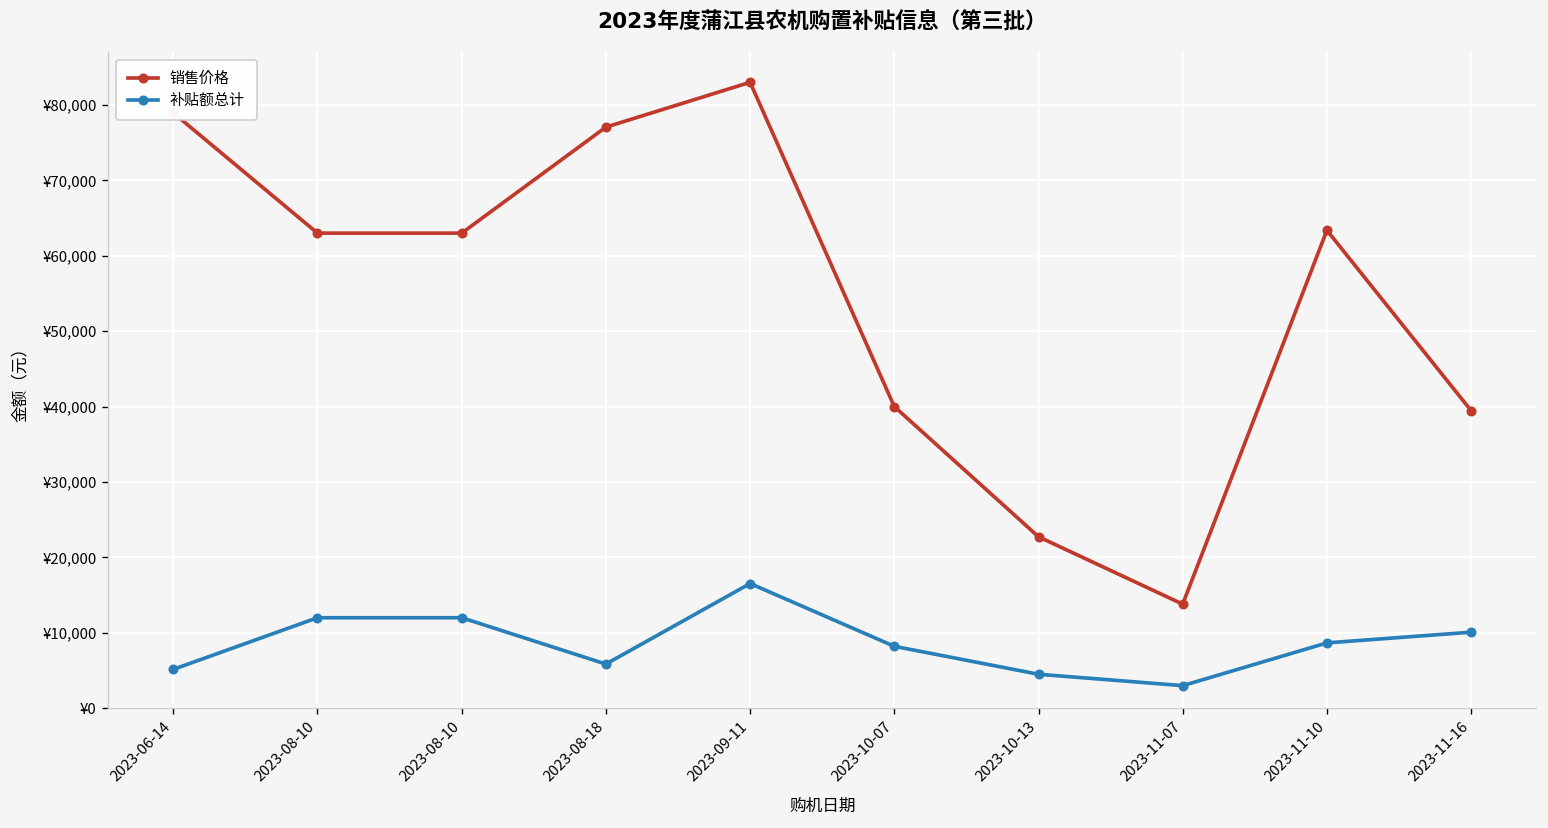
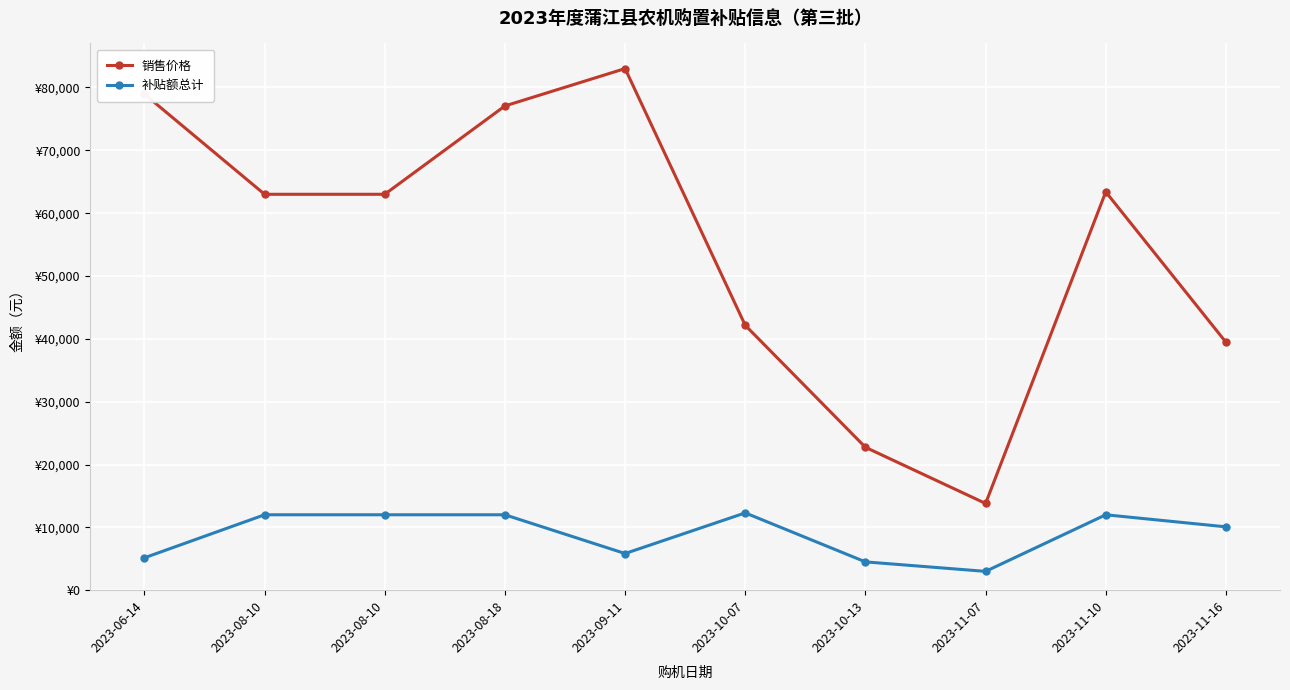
补贴额总计, 2023-08-18: ¥6,000 -> ¥12,000
补贴额总计, 2023-09-11: ¥17,000 -> ¥6,000
销售价格, 2023-10-07: ¥40,000 -> ¥42,000
补贴额总计, 2023-10-07: ¥8,000 -> ¥12,000
补贴额总计, 2023-11-10: ¥9,000 -> ¥12,000
